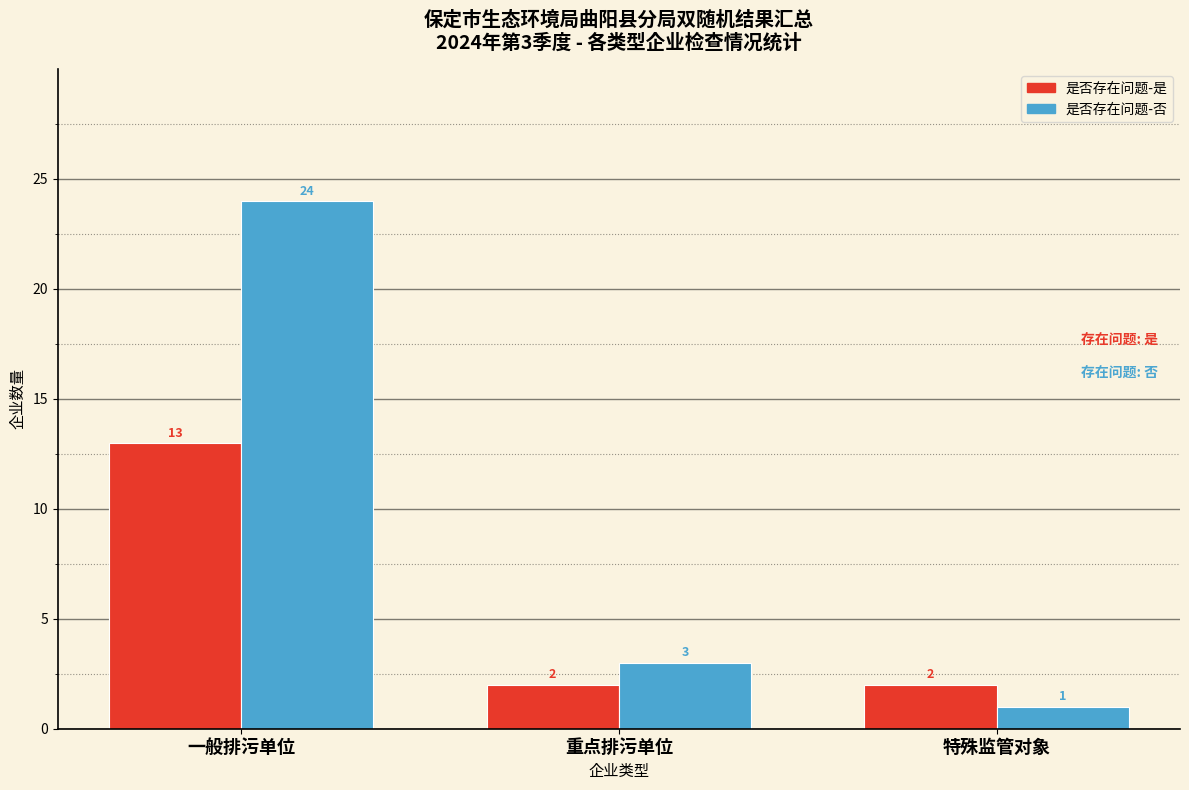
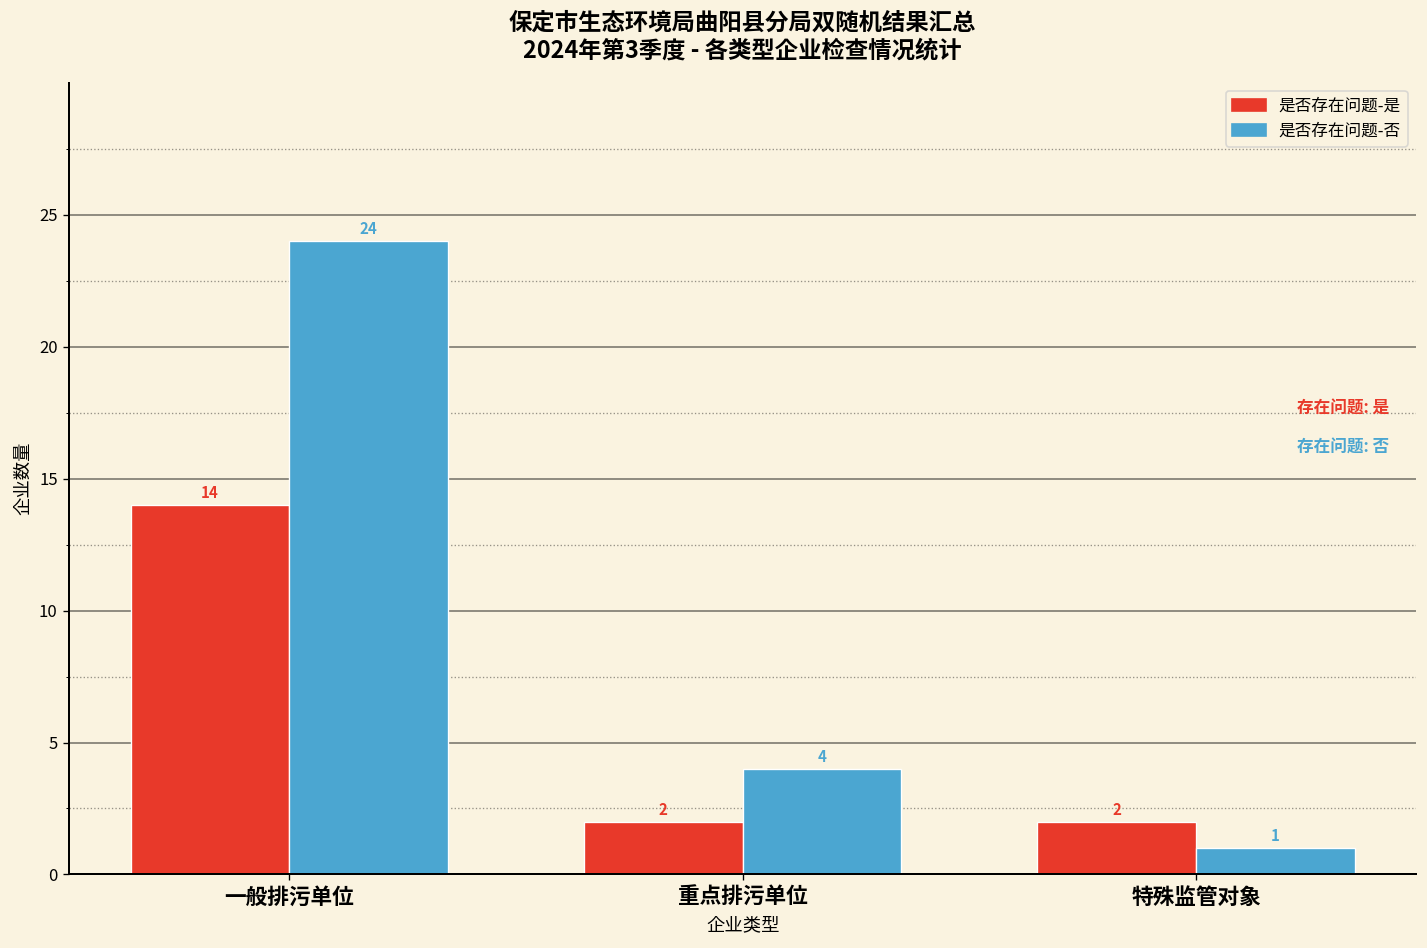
是否存在问题-是, 一般排污单位: 13 -> 14
是否存在问题-否, 重点排污单位: 3 -> 4
